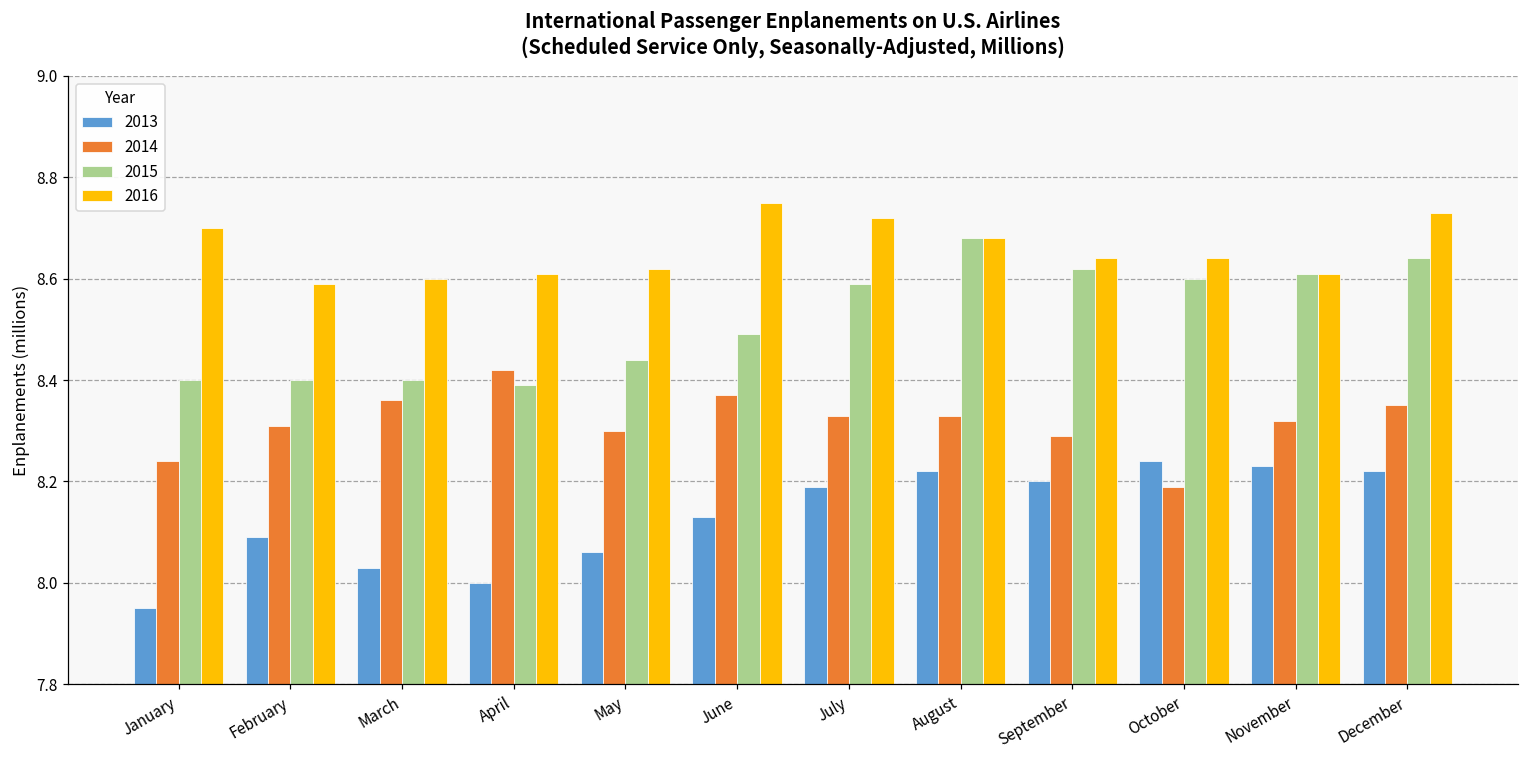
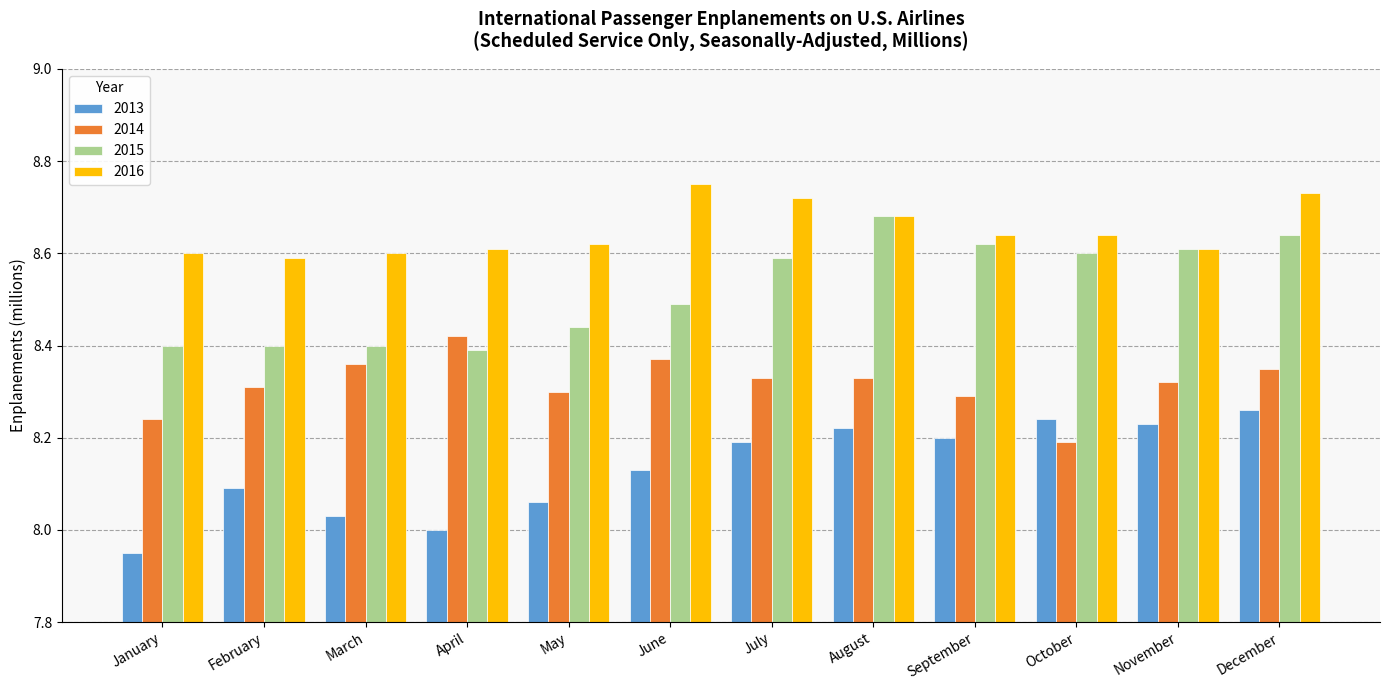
2016, January: 8.7 -> 8.6
2013, December: 8.22 -> 8.26
